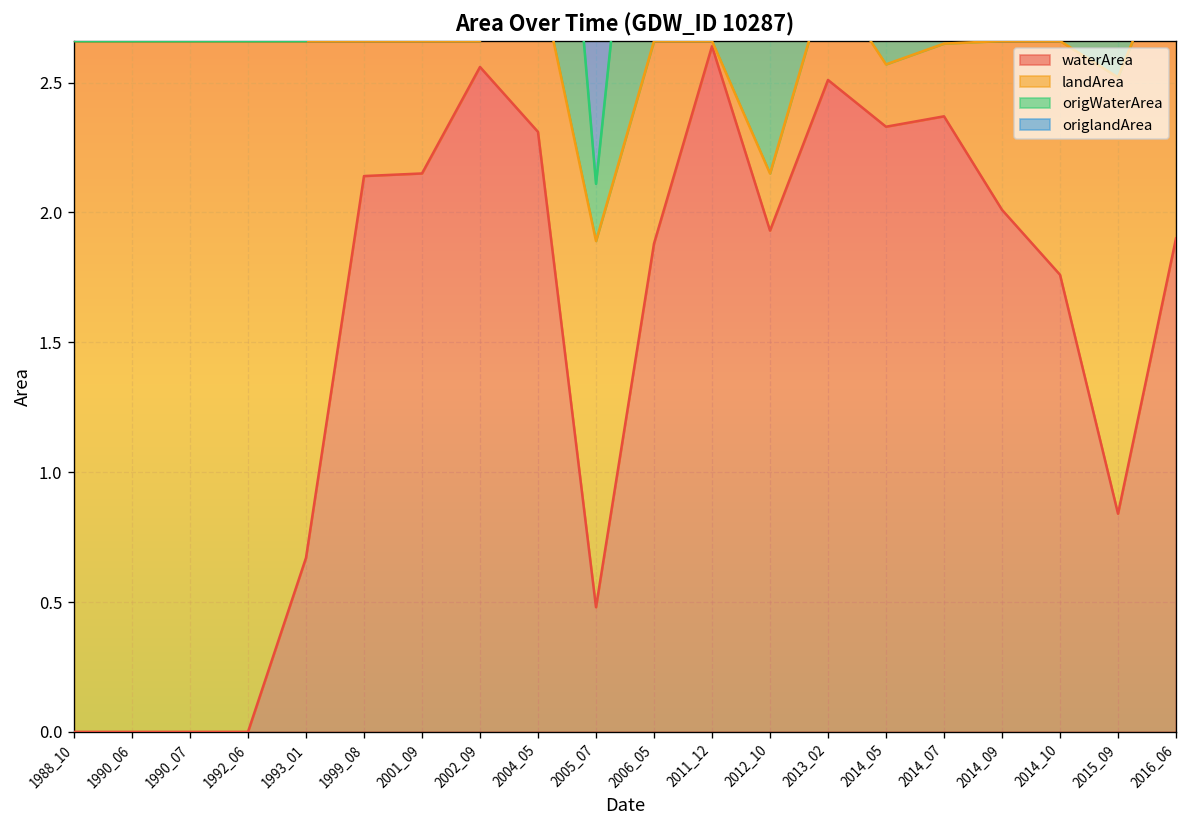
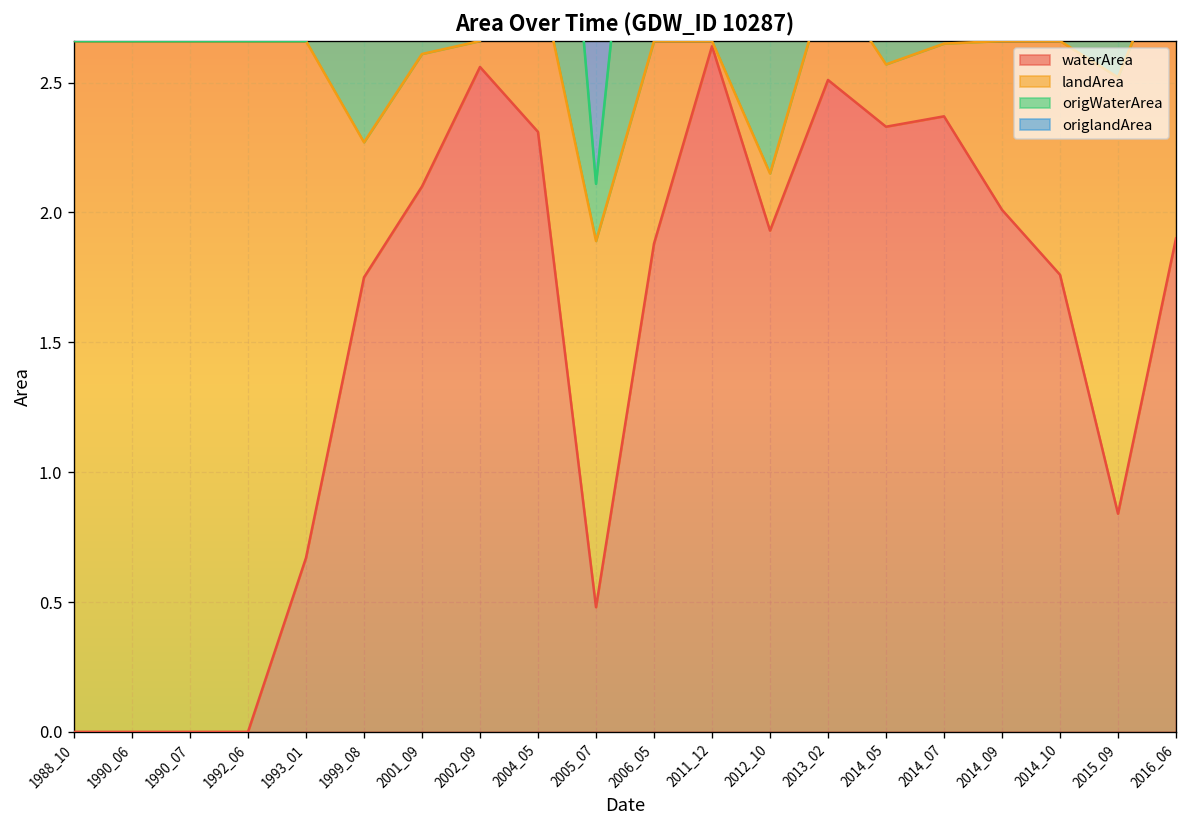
waterArea, 1999_08: 2.14 -> 1.75
waterArea, 2001_09: 2.15 -> 2.10
